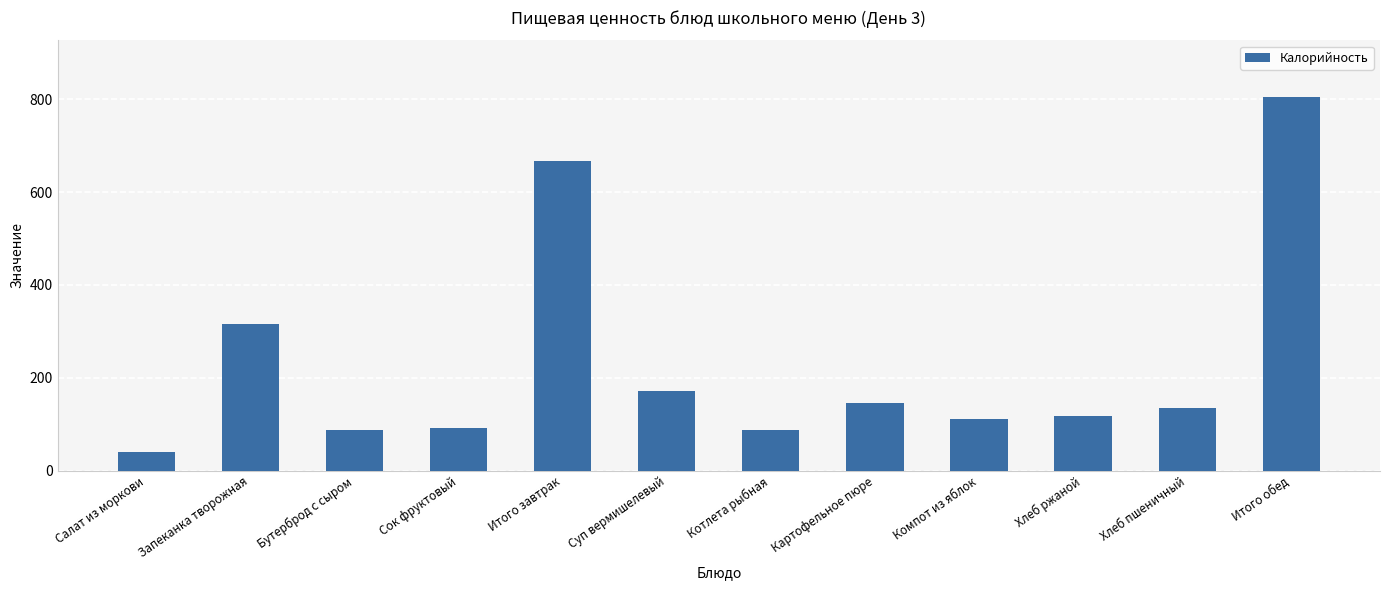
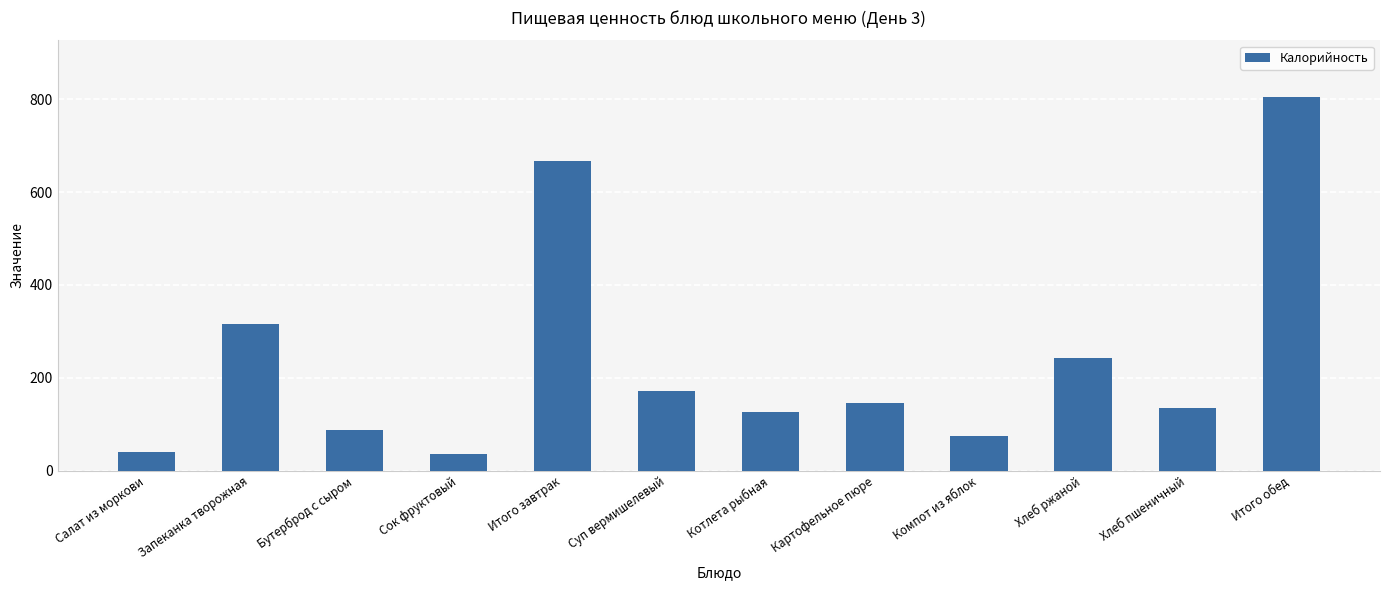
Сок фруктовый: 90 -> 40
Котлета рыбная: 90 -> 130
Компот из яблок: 110 -> 70
Хлеб ржаной: 120 -> 240
